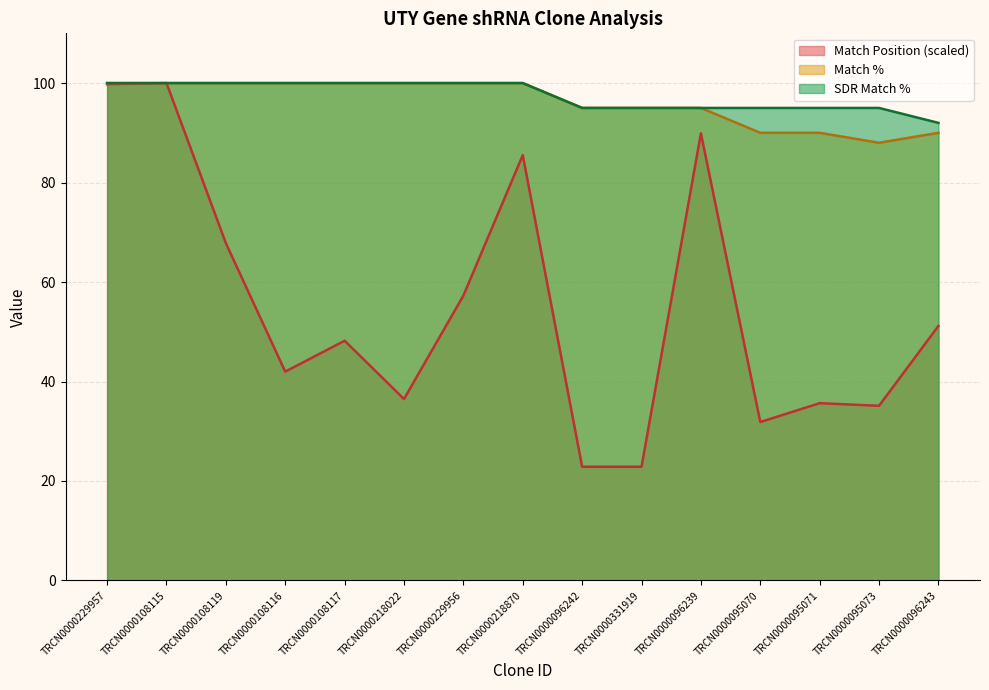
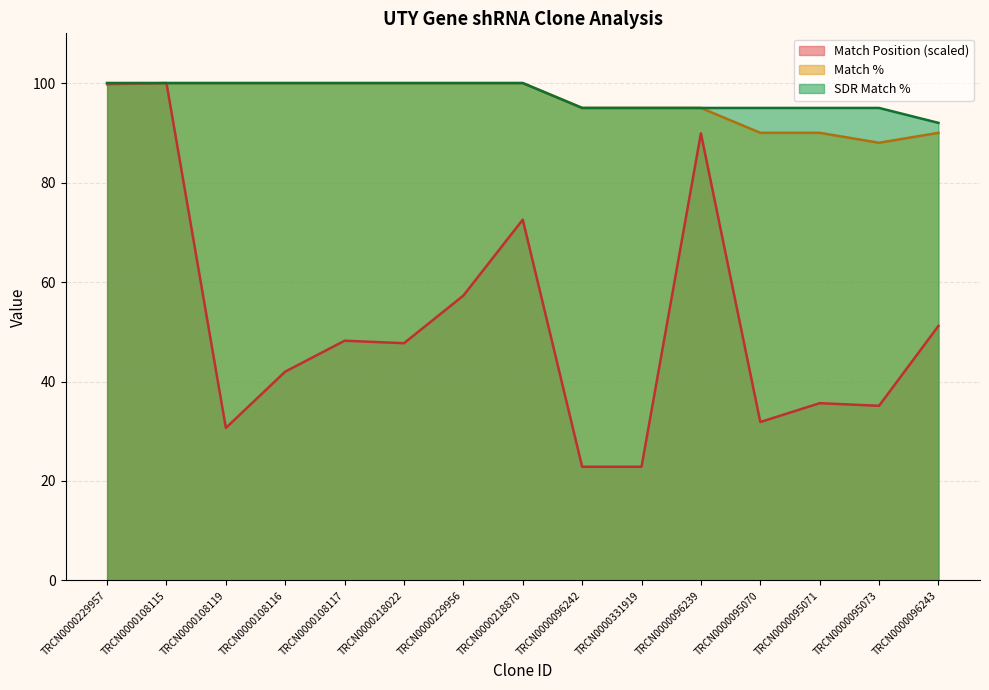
Match Position (scaled), TRCN0000108119: 68 -> 31
Match Position (scaled), TRCN0000218022: 36 -> 48
Match Position (scaled), TRCN0000218870: 86 -> 73
